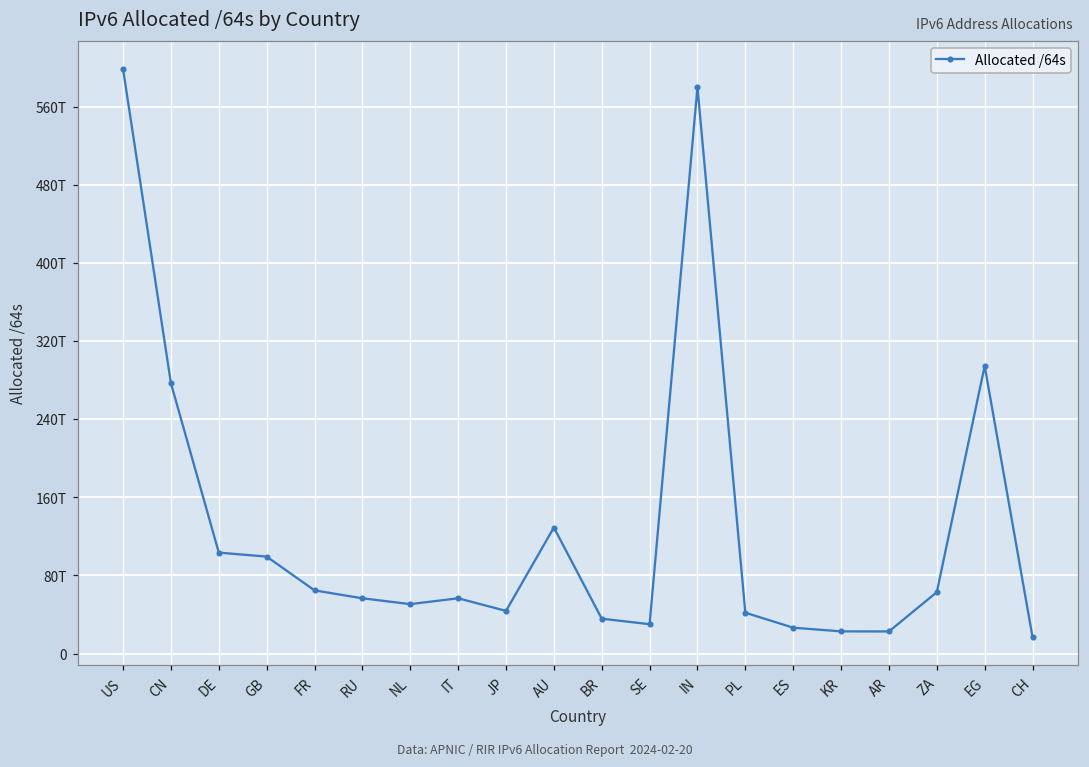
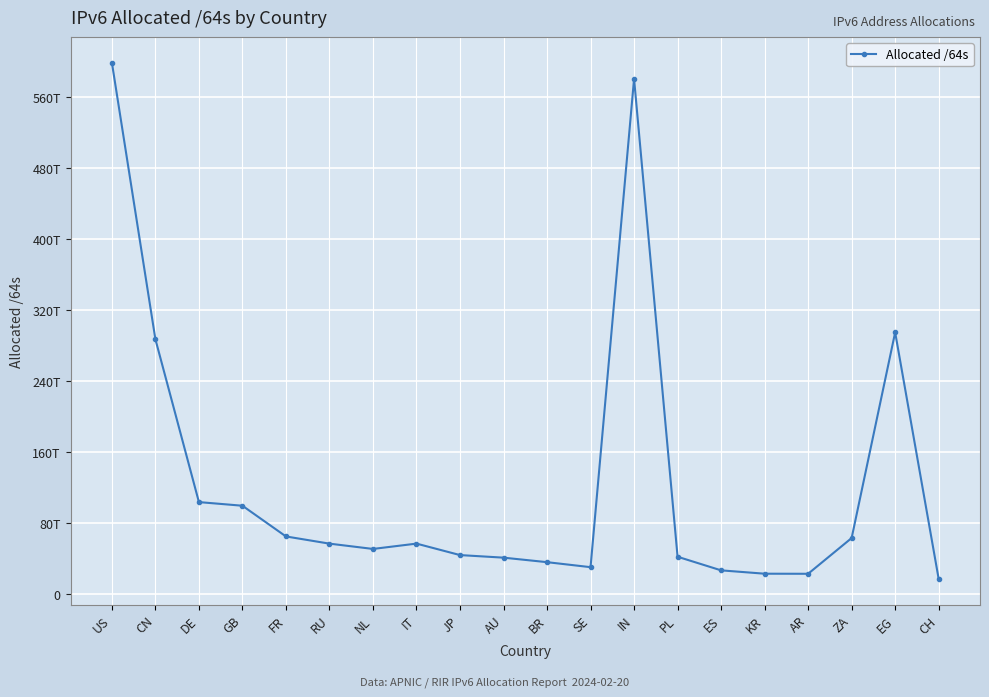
CN: 280T -> 290T
AU: 130T -> 40T
